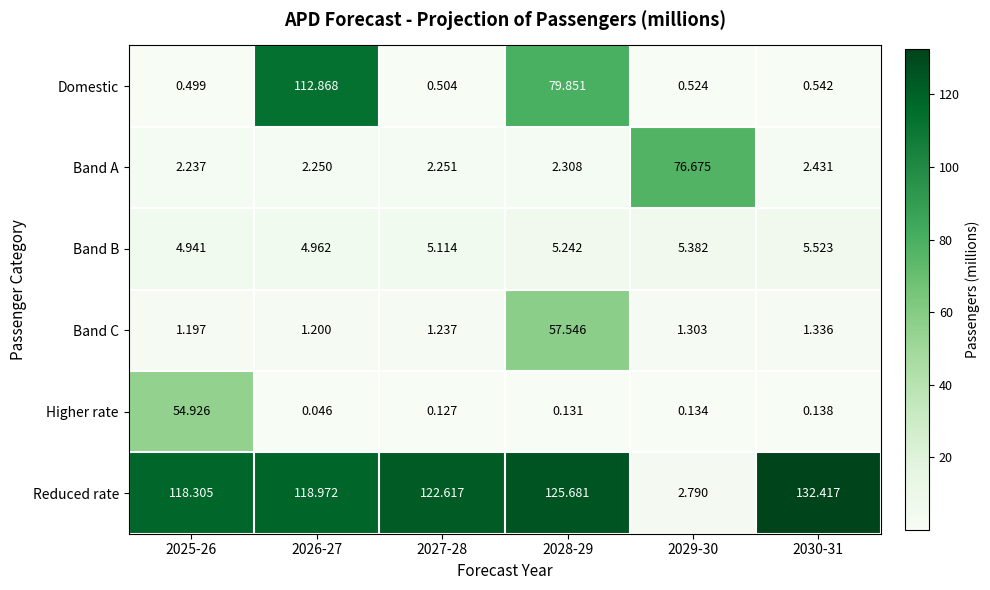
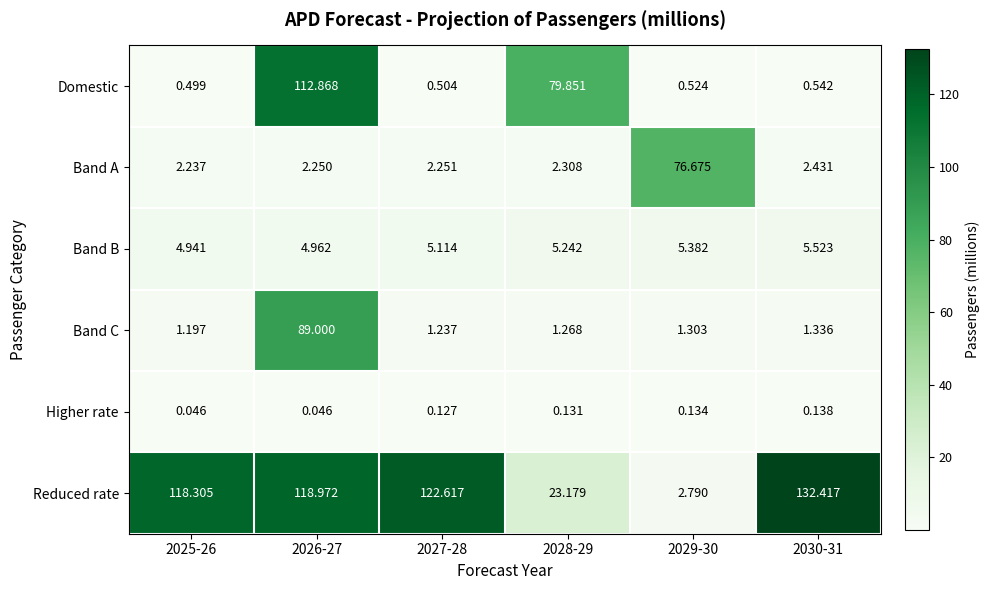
Band C, 2026-27: 1.200 -> 89.000
Band C, 2028-29: 57.546 -> 1.268
Higher rate, 2025-26: 54.926 -> 0.046
Reduced rate, 2028-29: 125.681 -> 23.179
